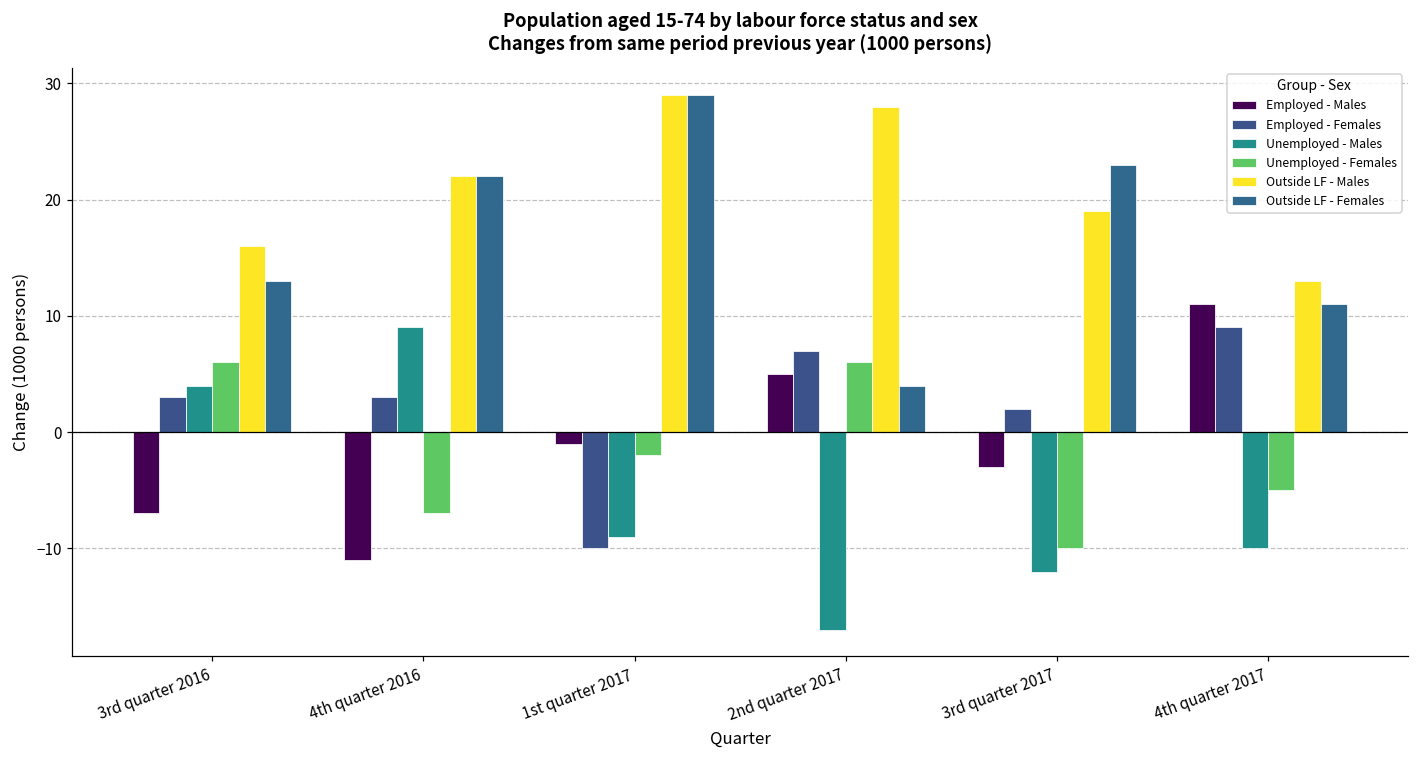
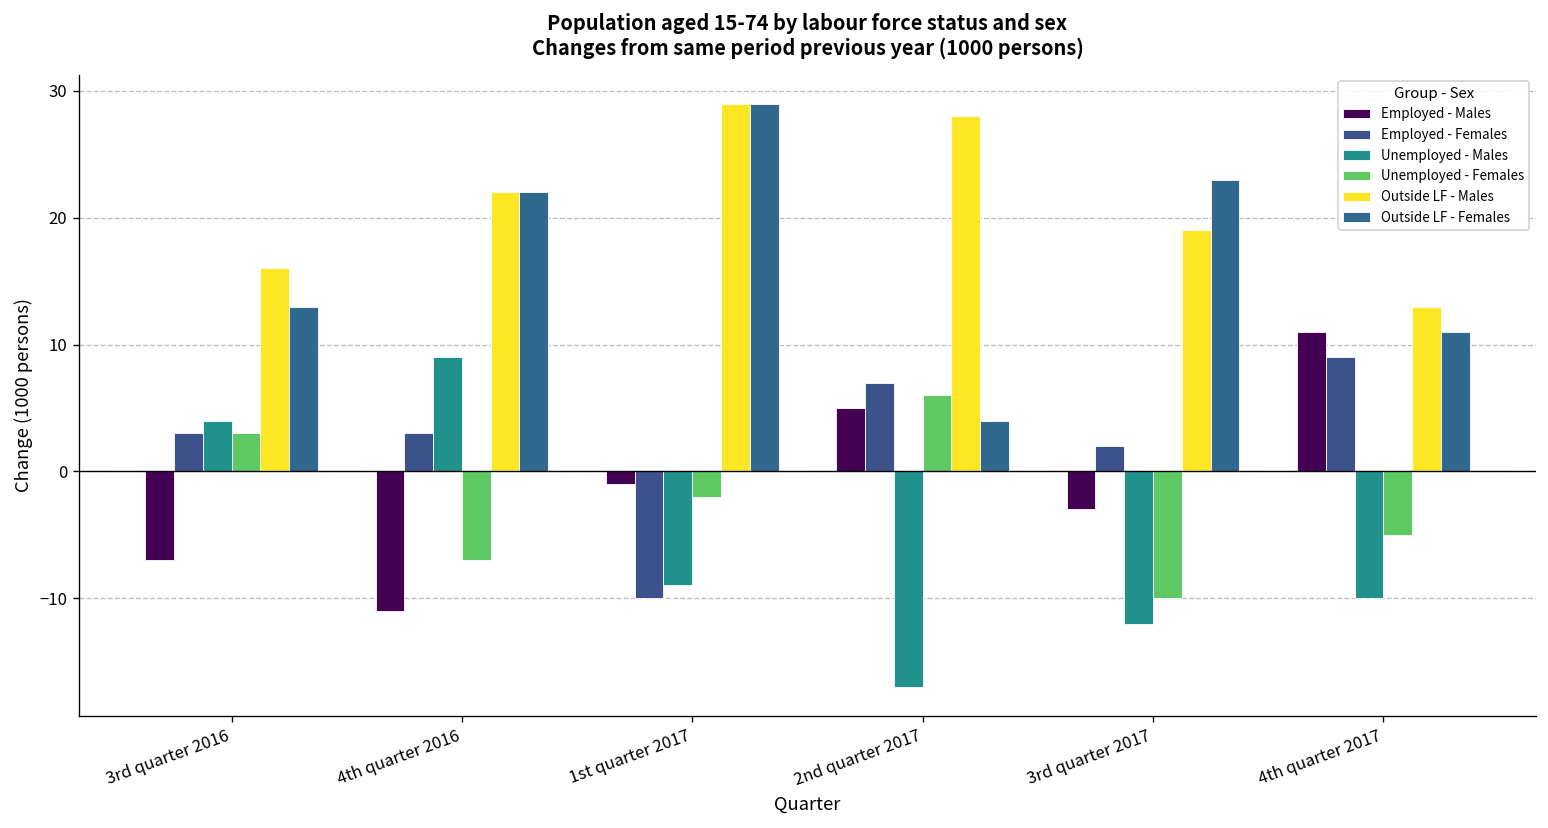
Unemployed - Females, 3rd quarter 2016: 6 -> 3
